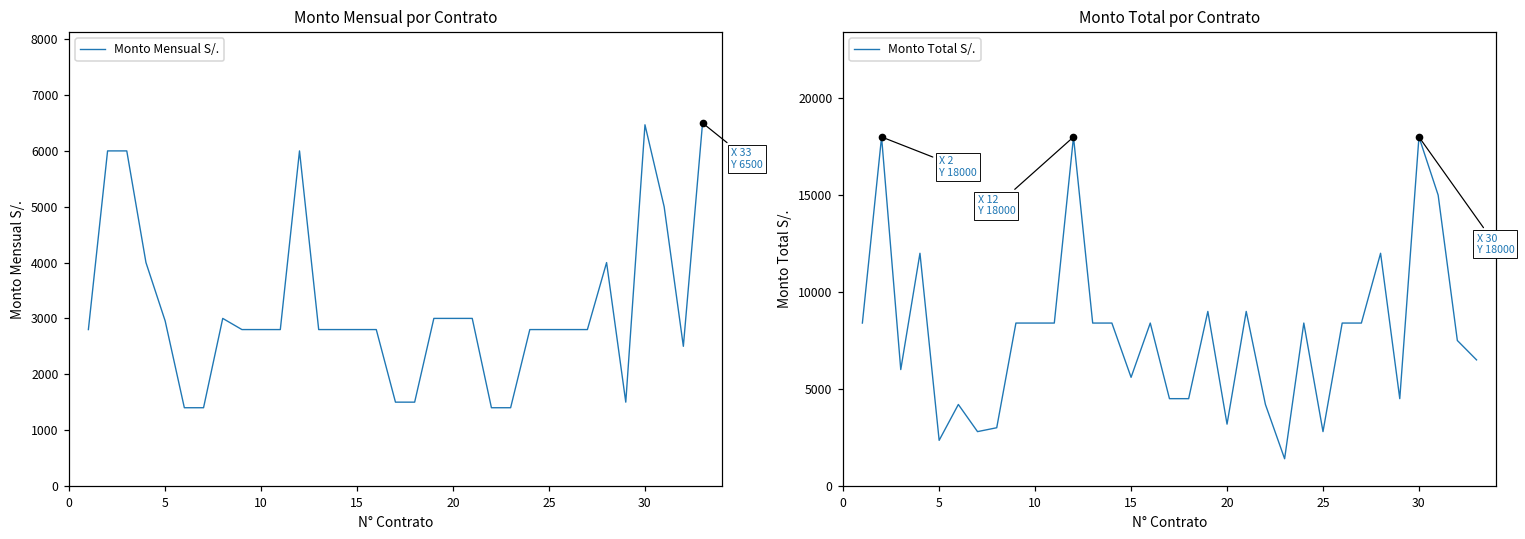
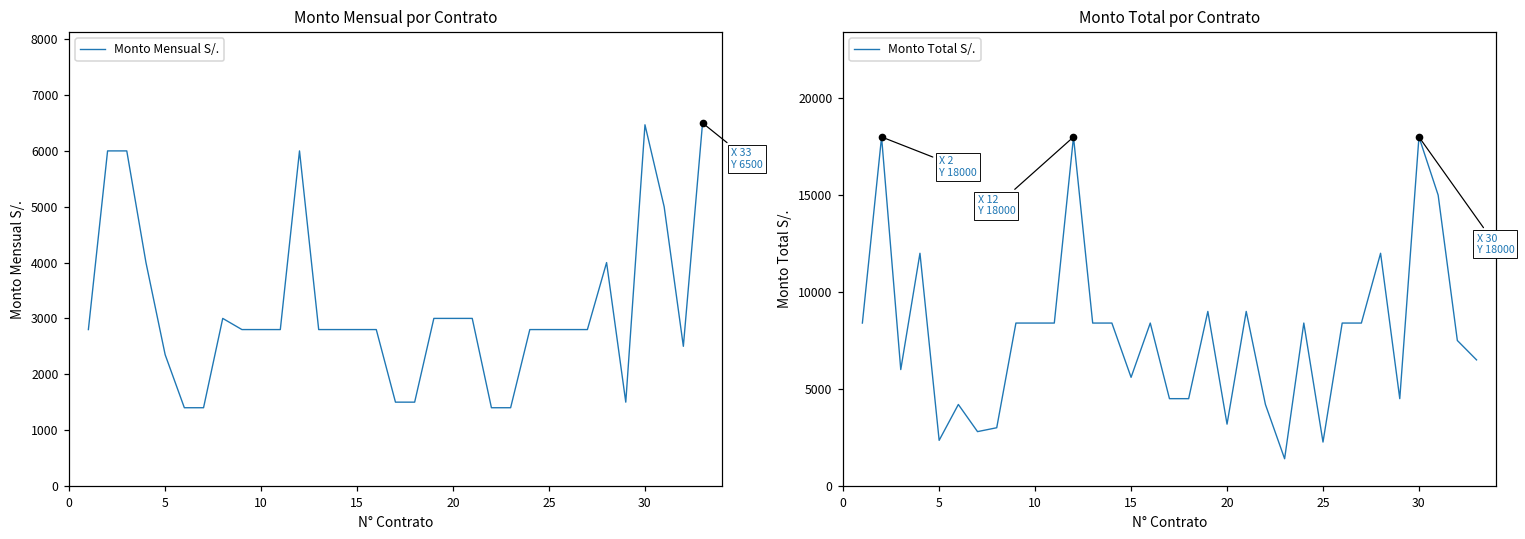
Monto Mensual por Contrato, Monto Mensual S/., 5: 3000 -> 2400
Monto Total por Contrato, Monto Total S/., 25: 2800 -> 2300
